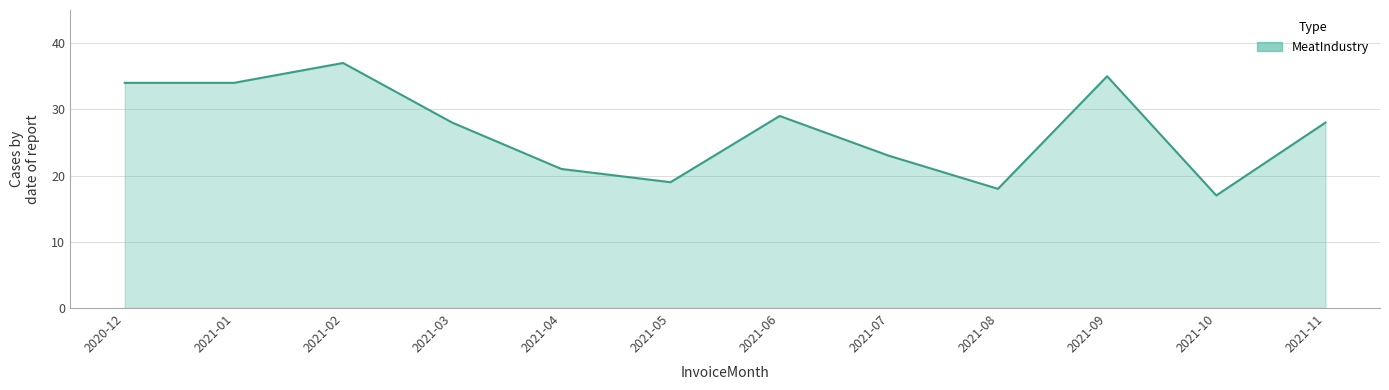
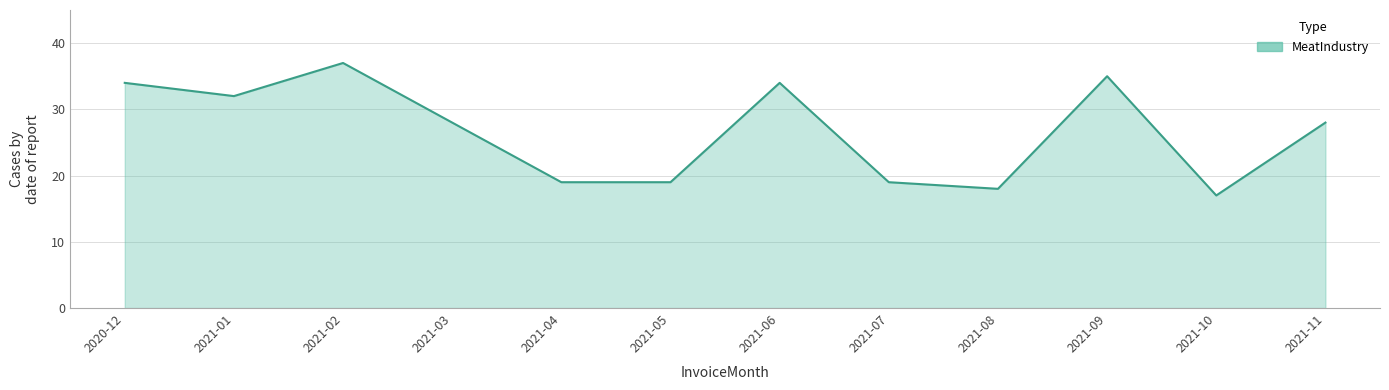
2021-01: 34 -> 32
2021-04: 21 -> 19
2021-06: 29 -> 34
2021-07: 23 -> 19
